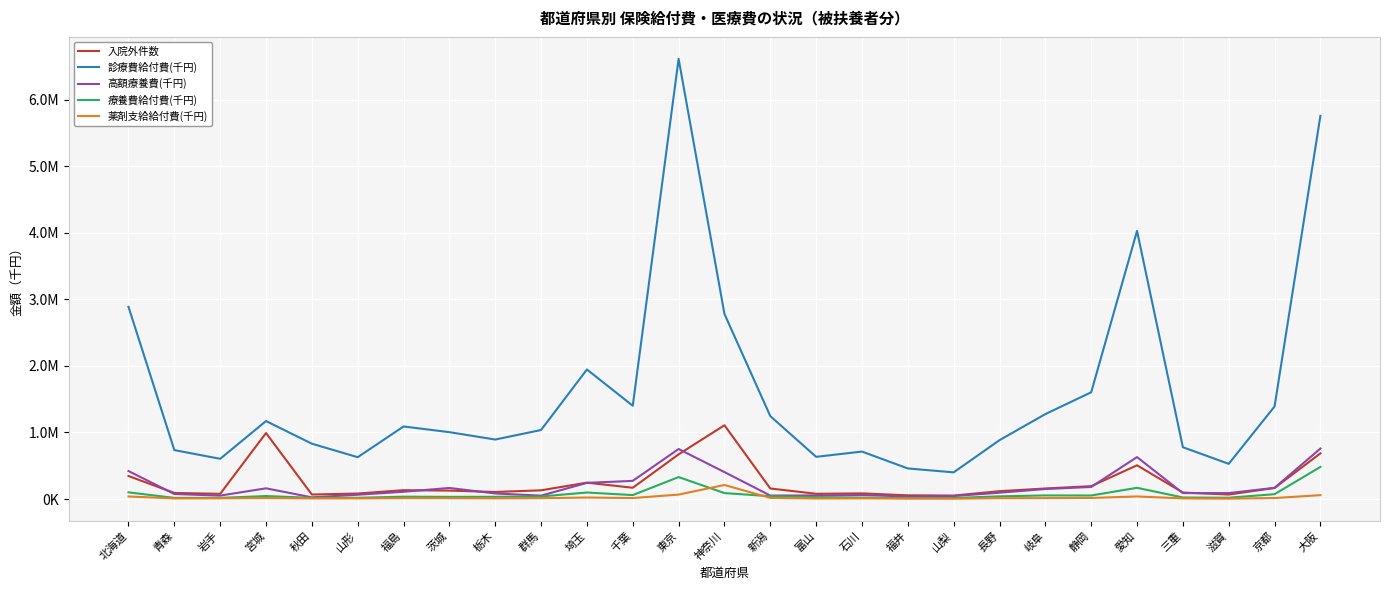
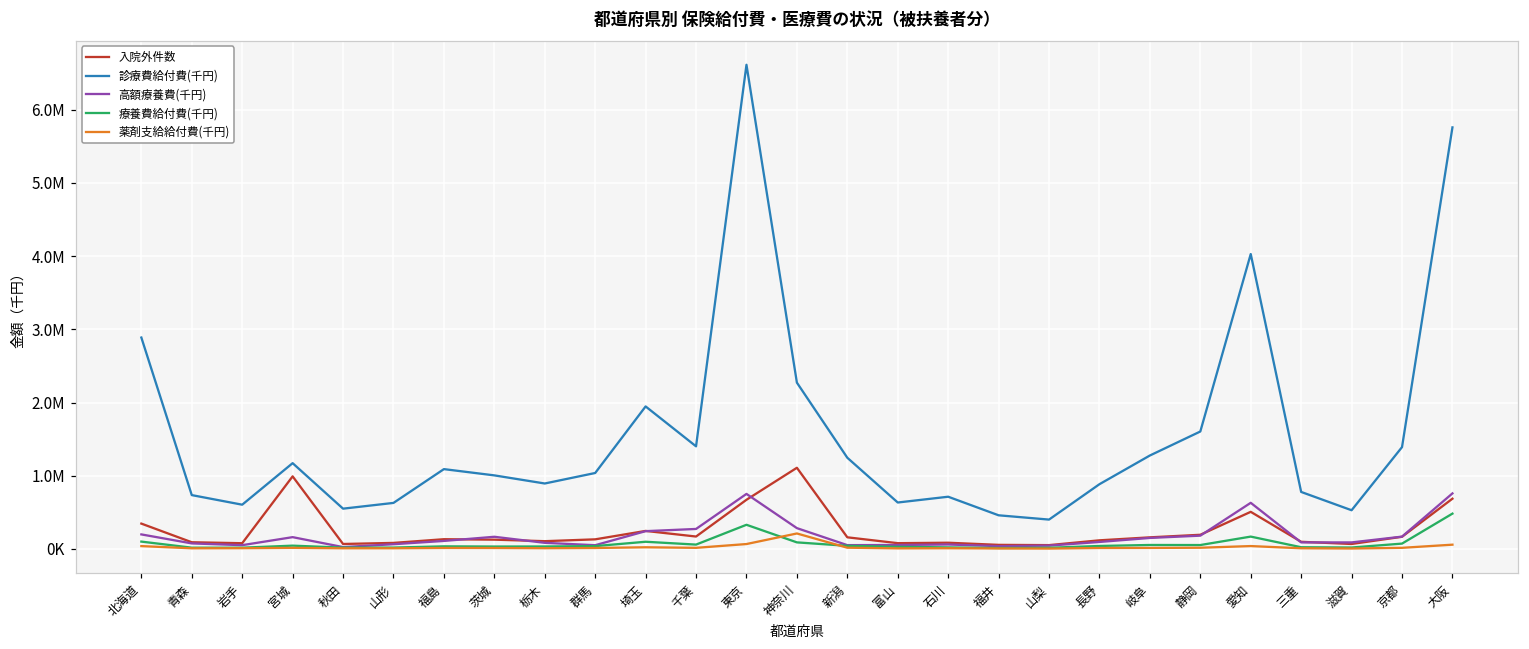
高額療養費(千円), 北海道: 400000 -> 200000
診療費給付費(千円), 秋田: 800000 -> 600000
診療費給付費(千円), 神奈川: 2800000 -> 2300000
高額療養費(千円), 神奈川: 400000 -> 300000
